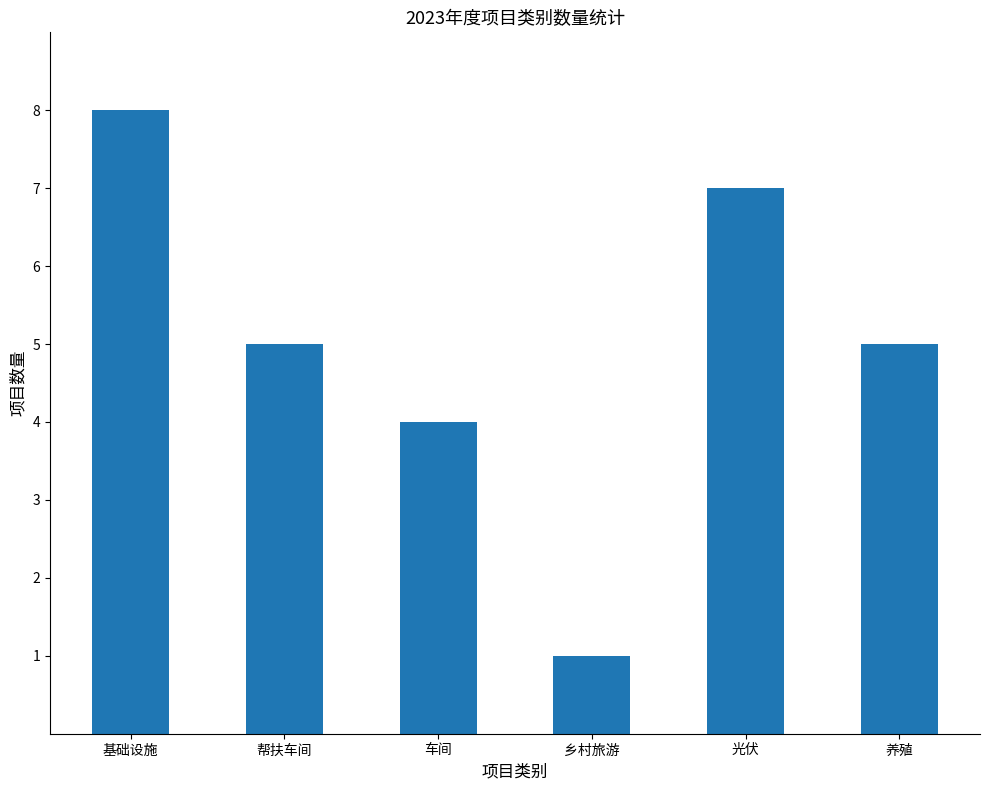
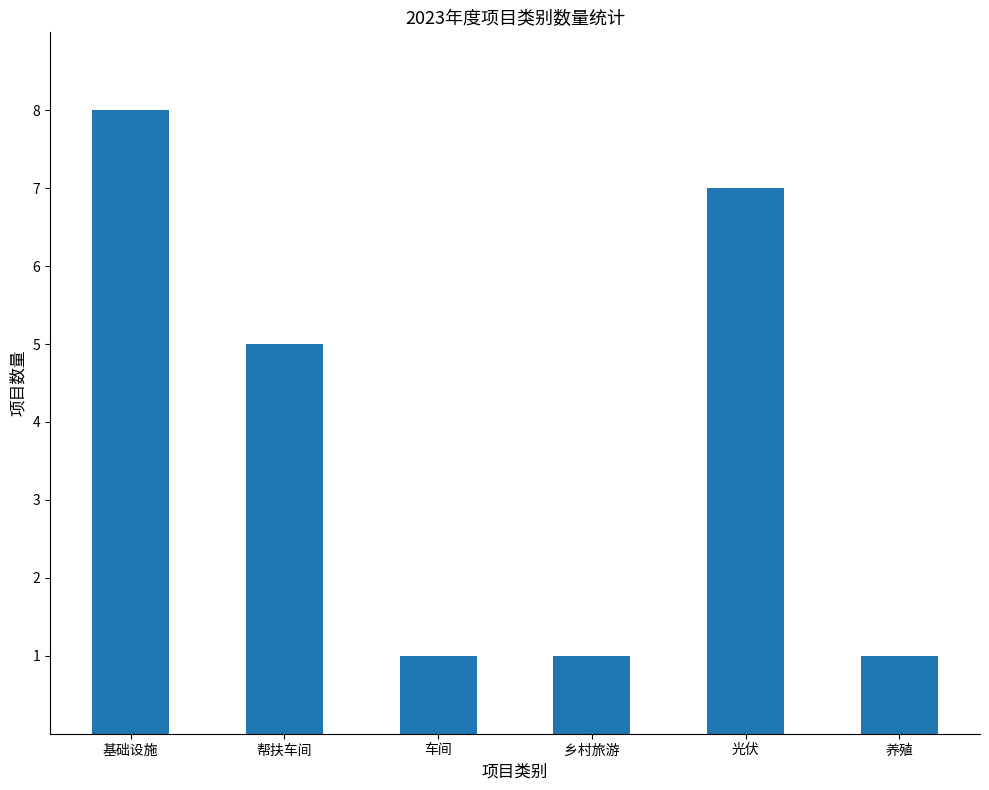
车间: 4 -> 1
养殖: 5 -> 1
